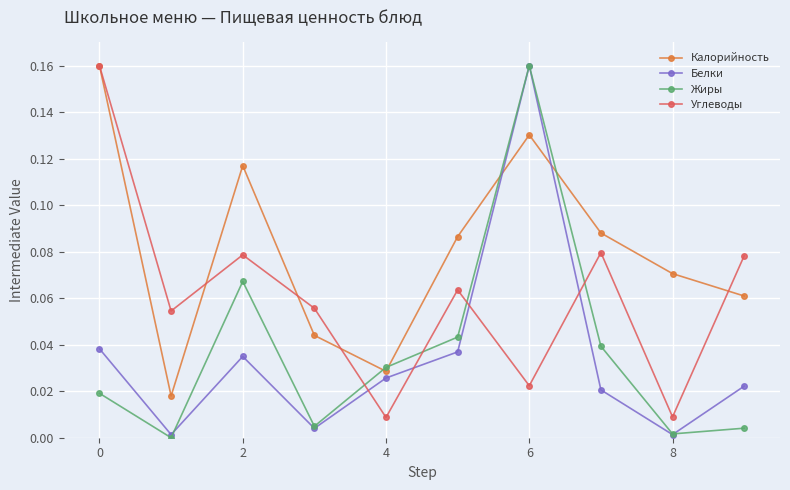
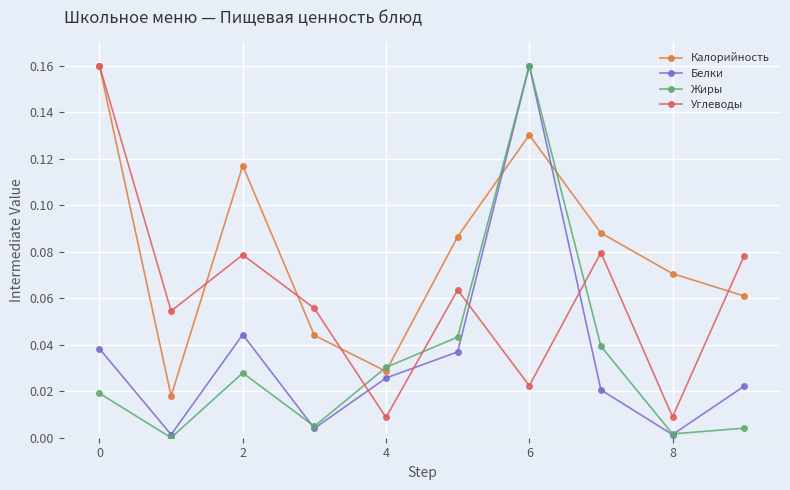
Белки, 2: 0.035 -> 0.044
Жиры, 2: 0.067 -> 0.028
